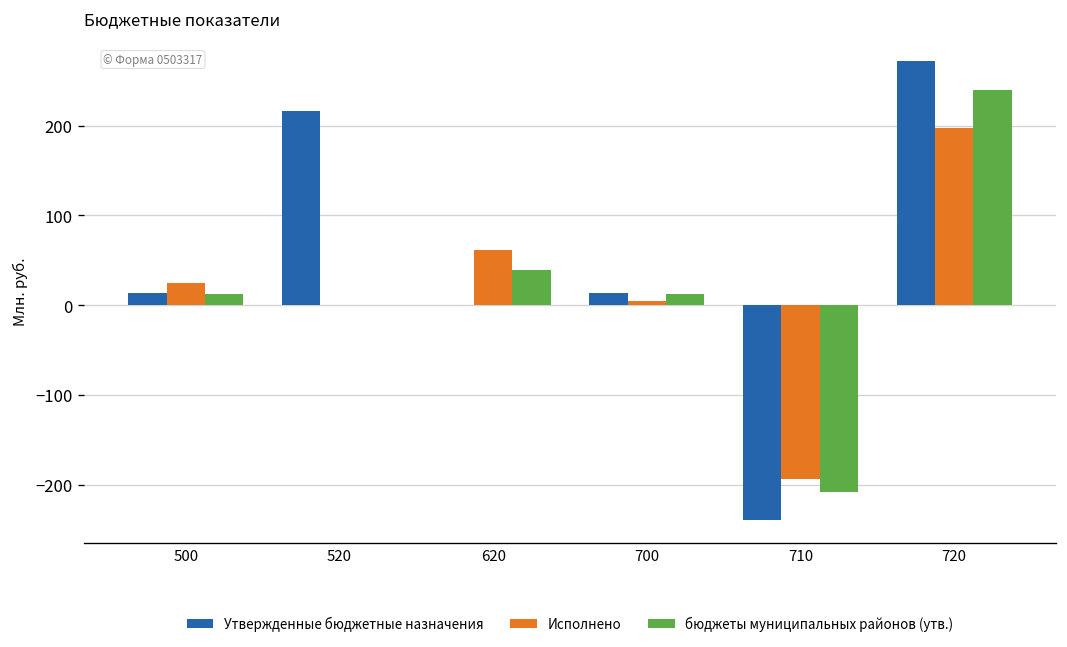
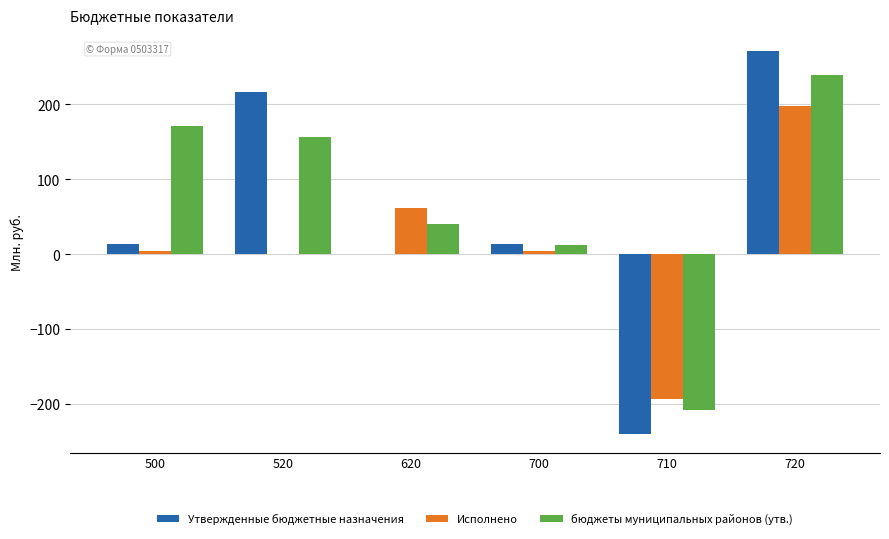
Исполнено, 500: 30 -> 0
бюджеты муниципальных районов (утв.), 500: 10 -> 170
бюджеты муниципальных районов (утв.), 520: 0 -> 160
